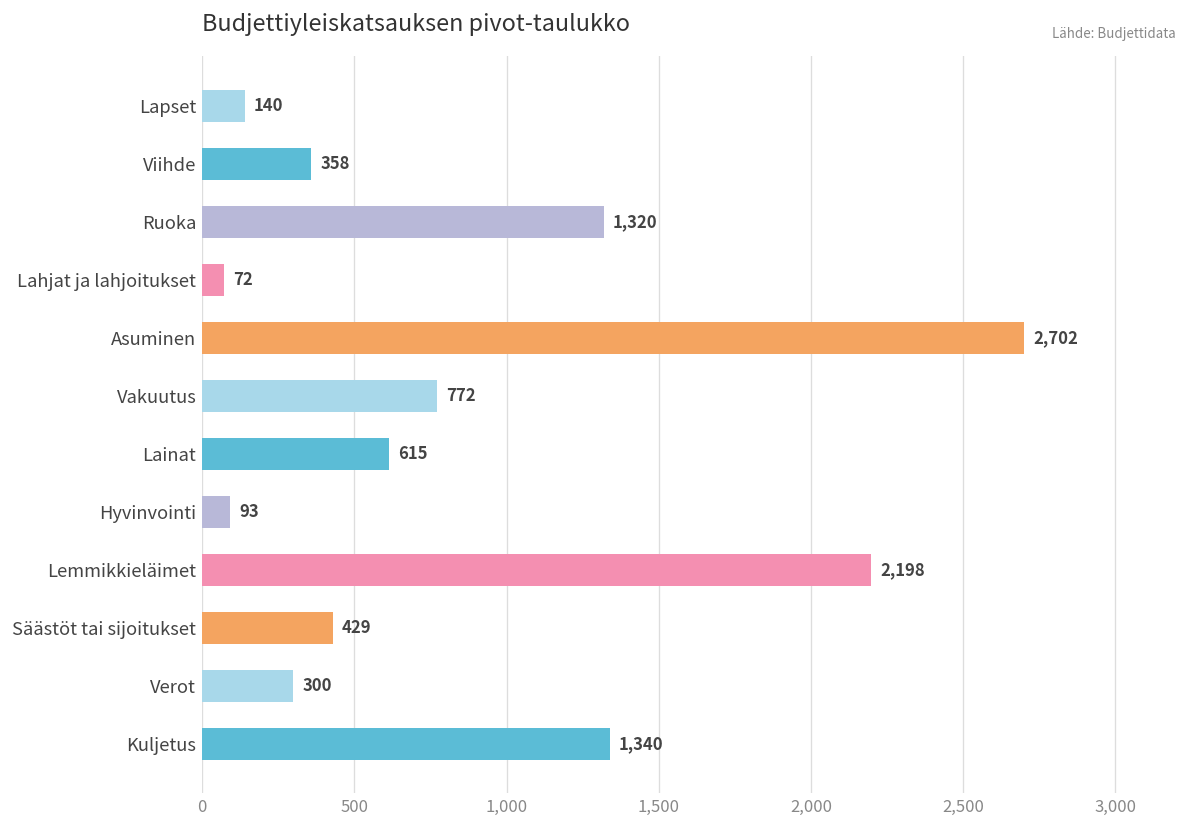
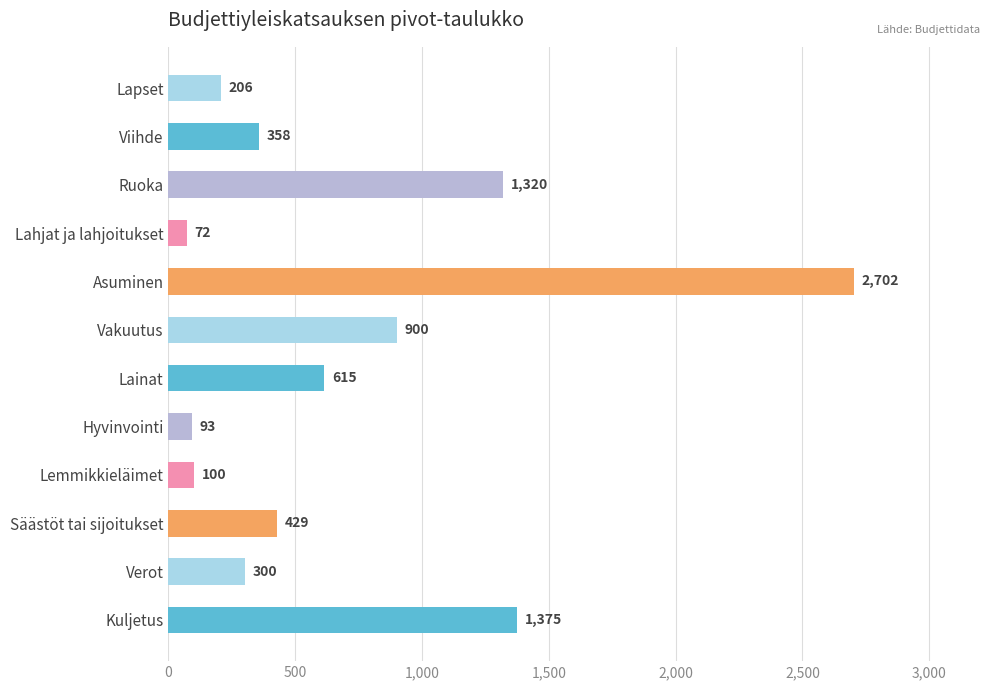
Lapset: 140 -> 206
Vakuutus: 772 -> 900
Lemmikkieläimet: 2,198 -> 100
Kuljetus: 1,340 -> 1,375
